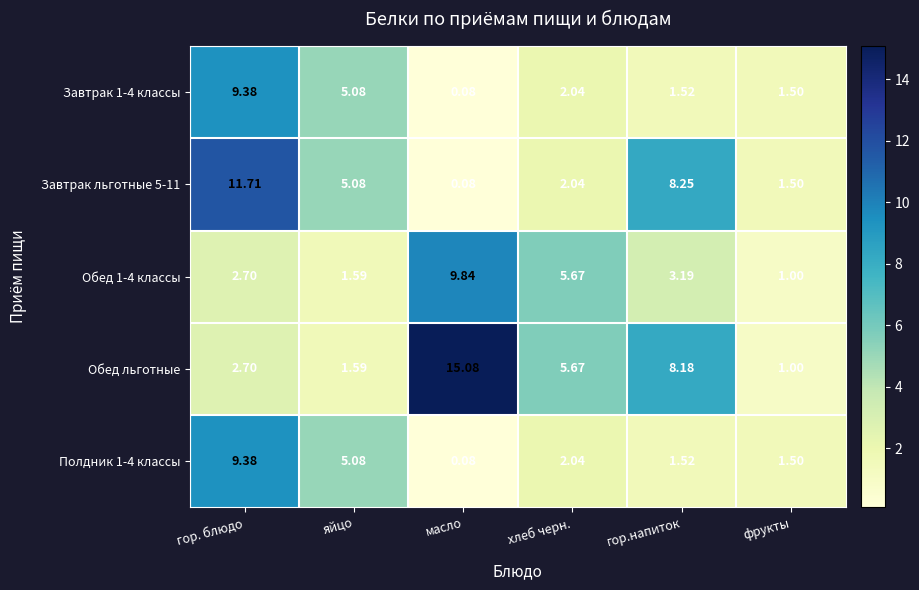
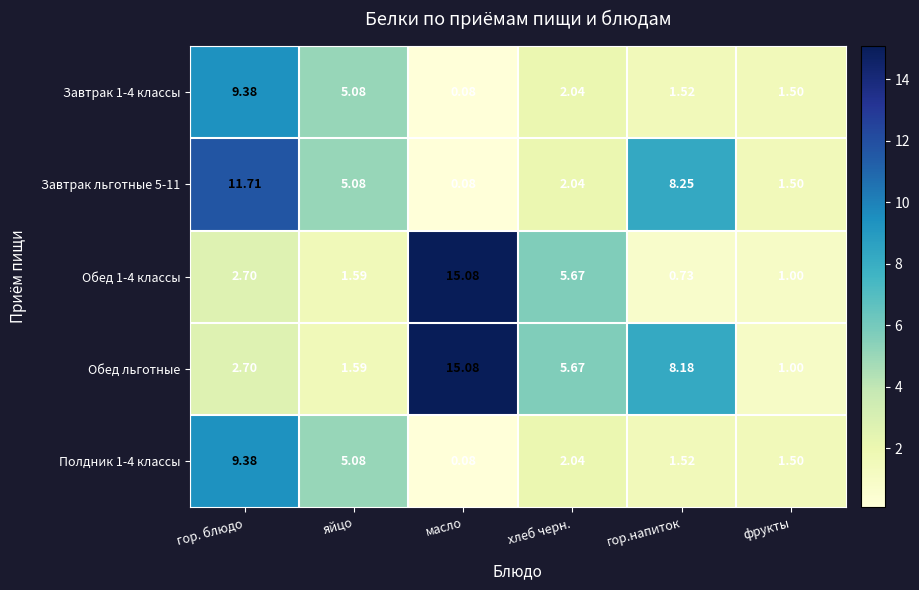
Обед 1-4 классы, масло: 9.84 -> 15.08
Обед 1-4 классы, гор.напиток: 3.19 -> 0.73
